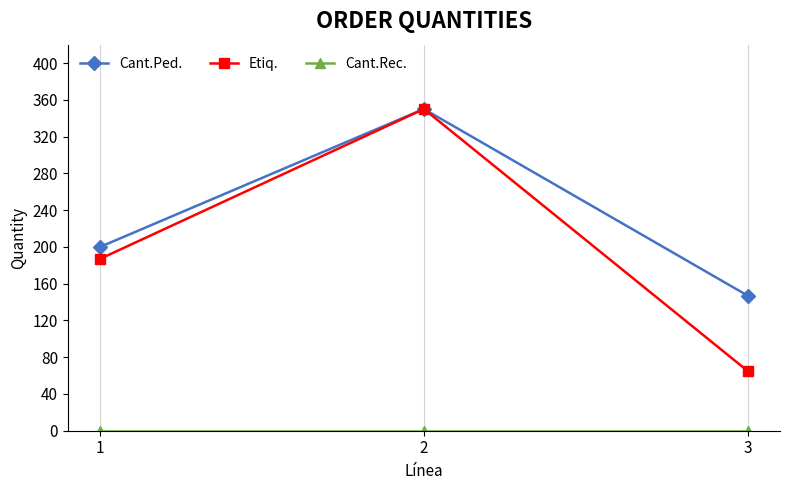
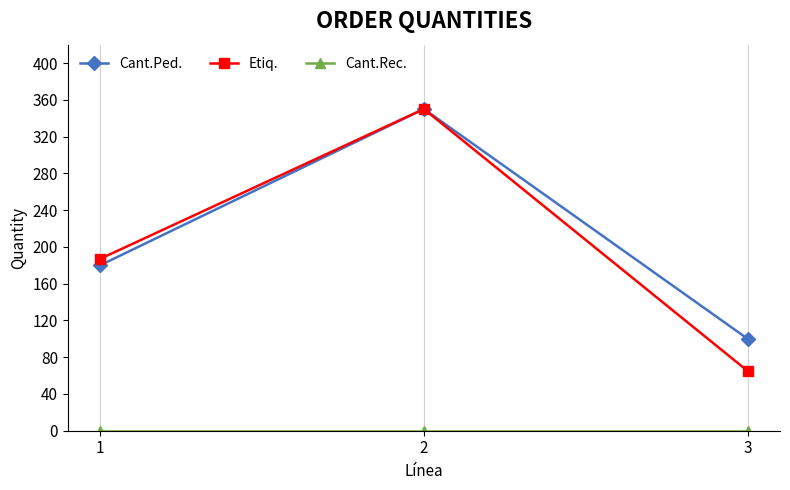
Cant.Ped., 1: 200 -> 180
Cant.Ped., 3: 150 -> 100
